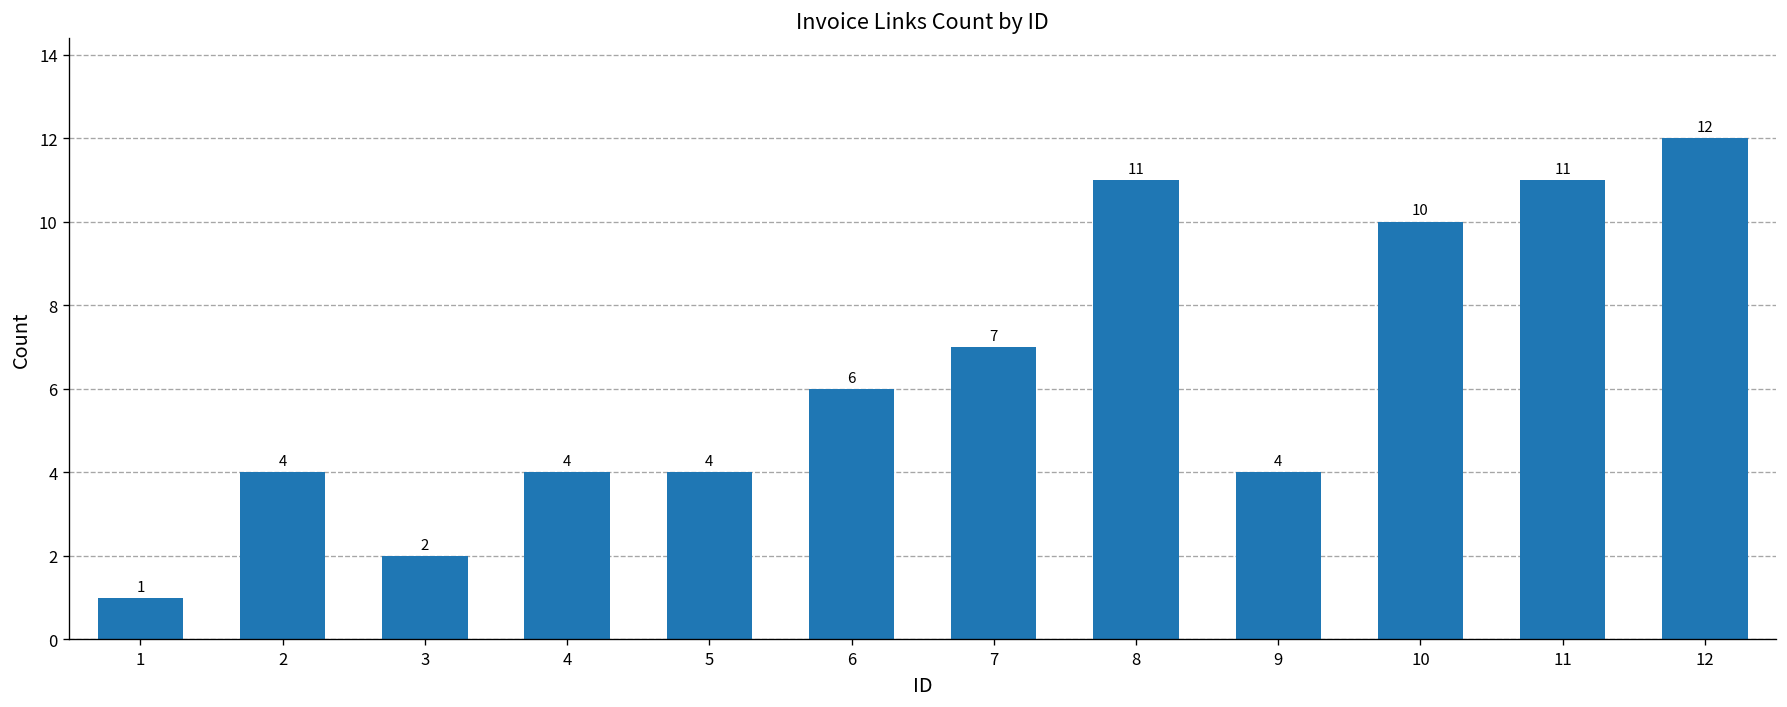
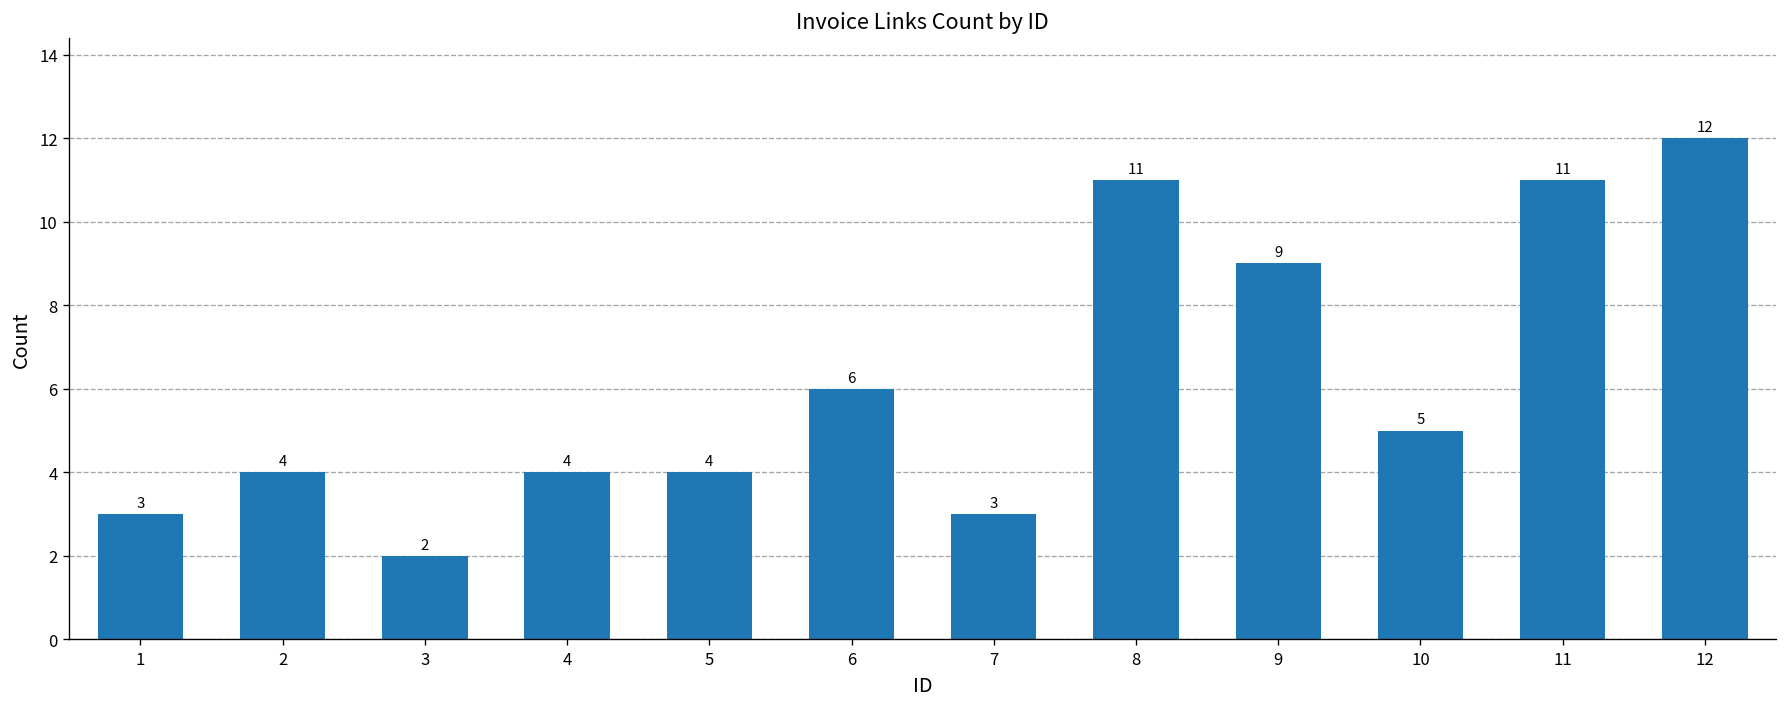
1: 1 -> 3
7: 7 -> 3
9: 4 -> 9
10: 10 -> 5
